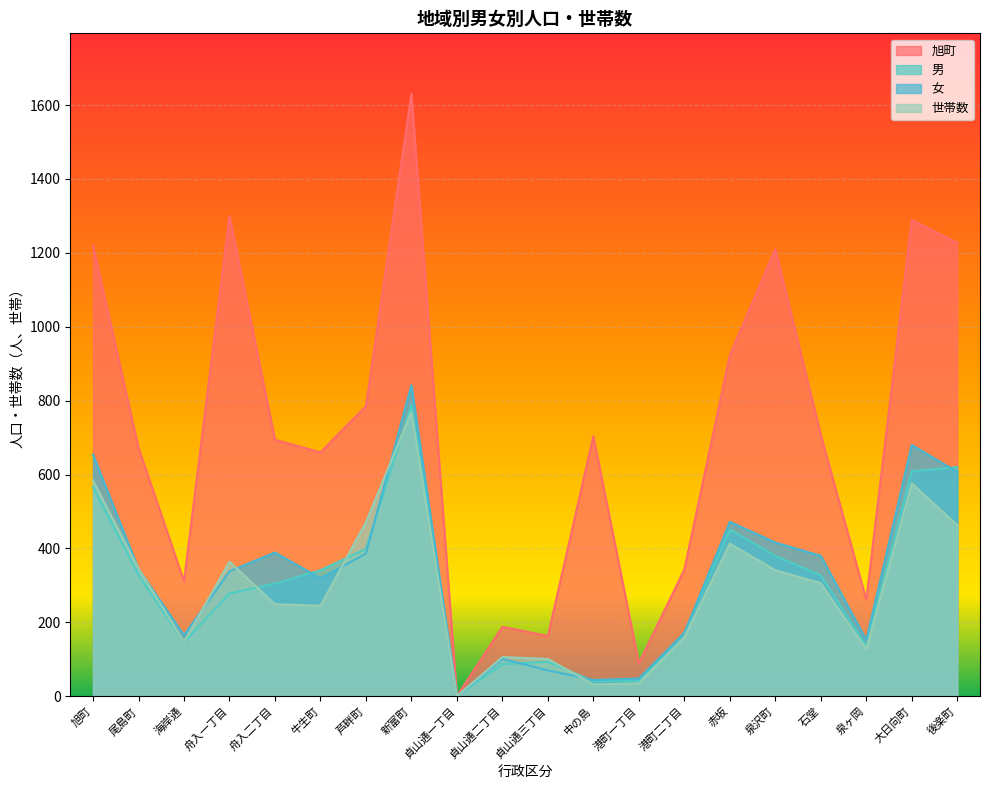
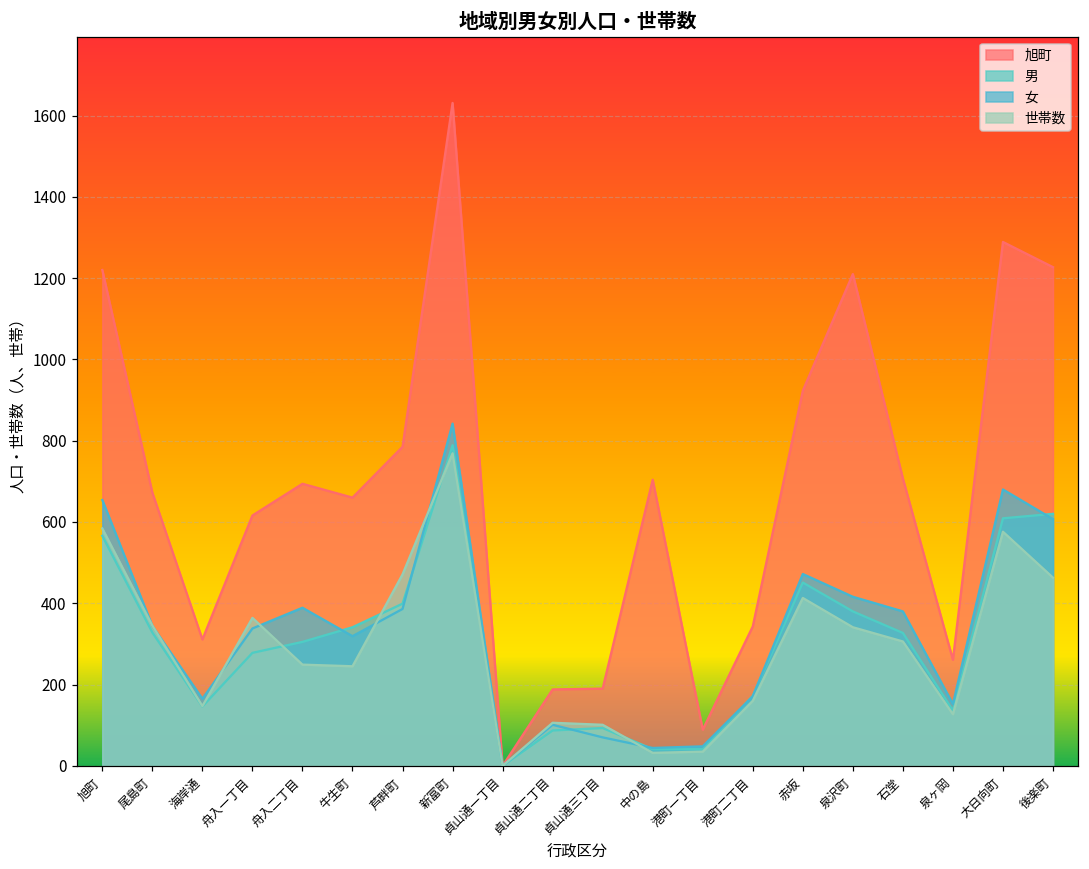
旭町, 舟入一丁目: 1300 -> 620
旭町, 貞山通三丁目: 160 -> 190
